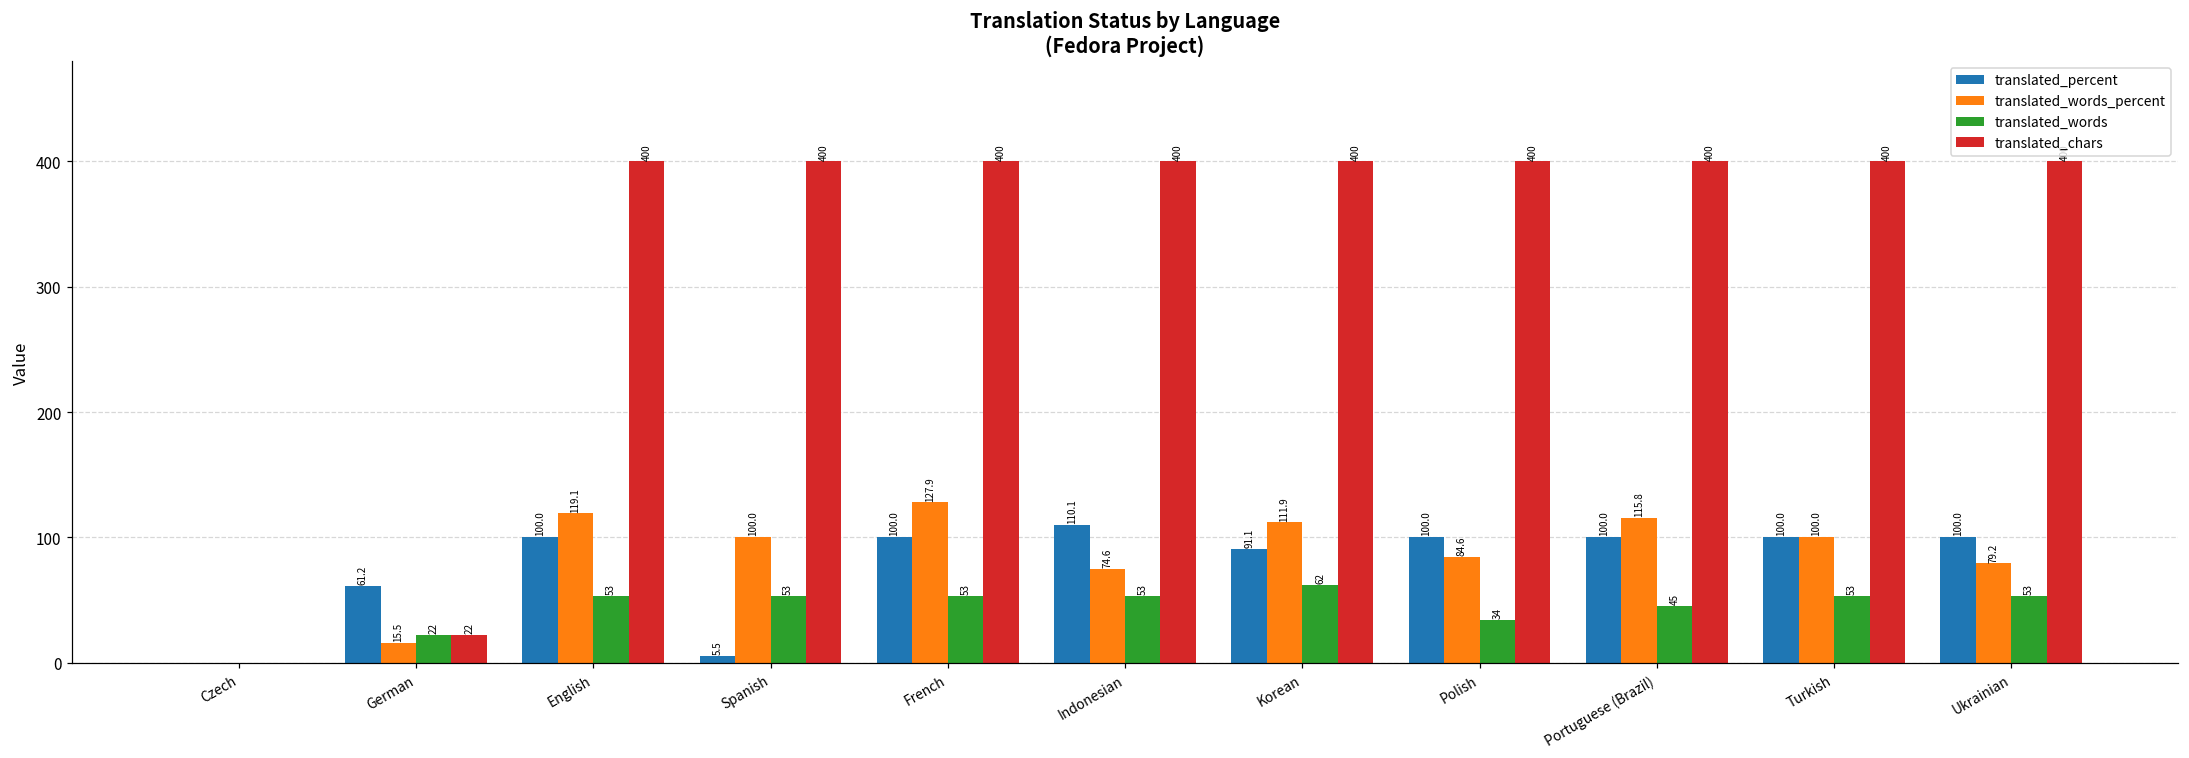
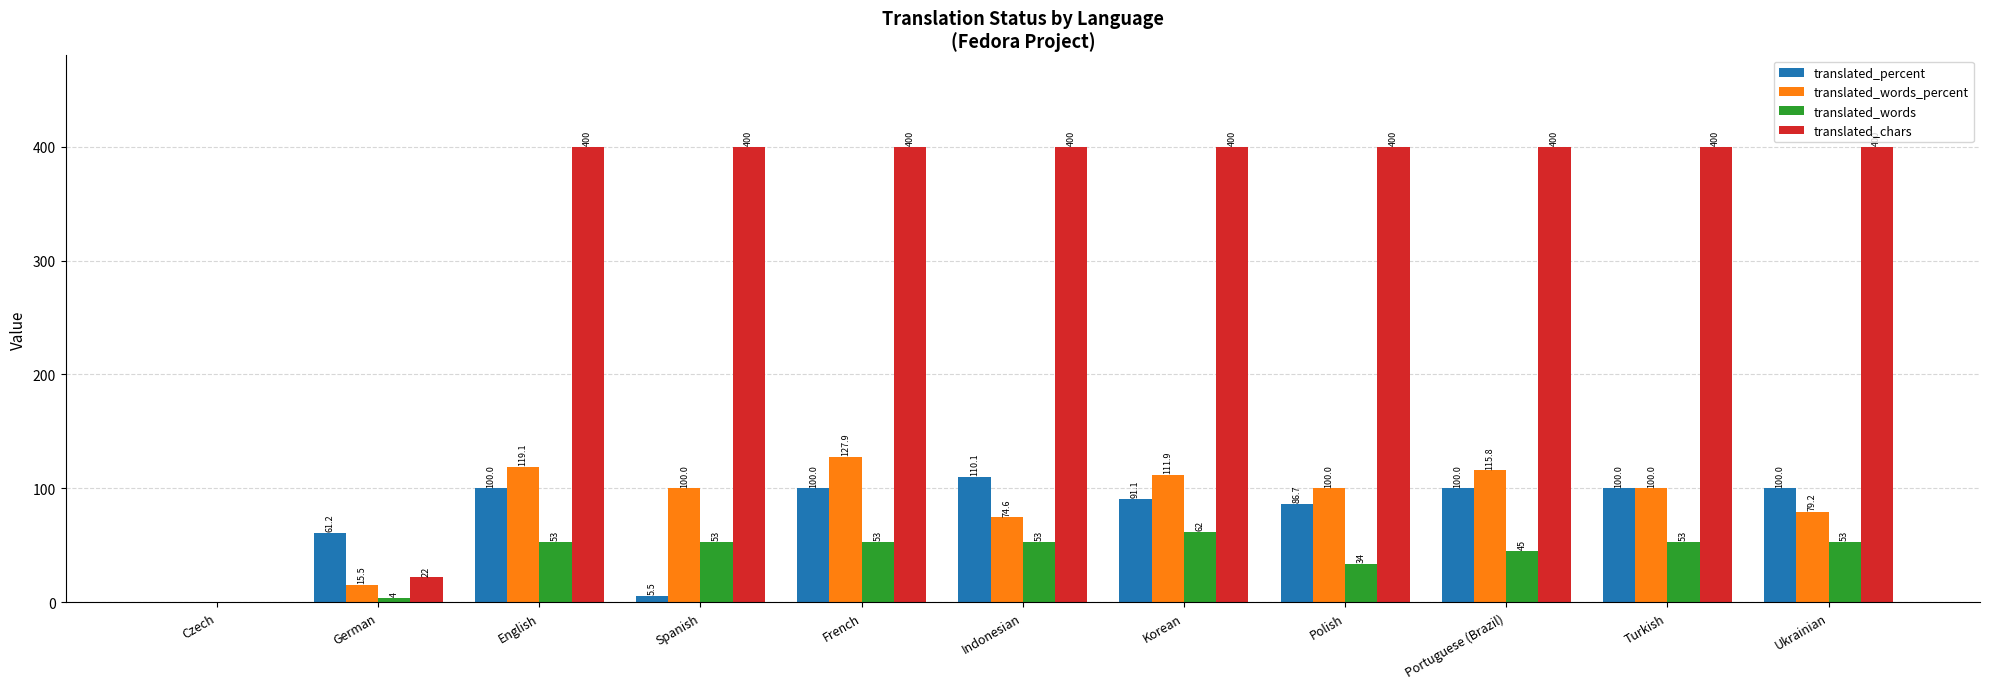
translated_words, German: 22 -> 4
translated_percent, Polish: 100.0 -> 86.7
translated_words_percent, Polish: 84.6 -> 100.0
